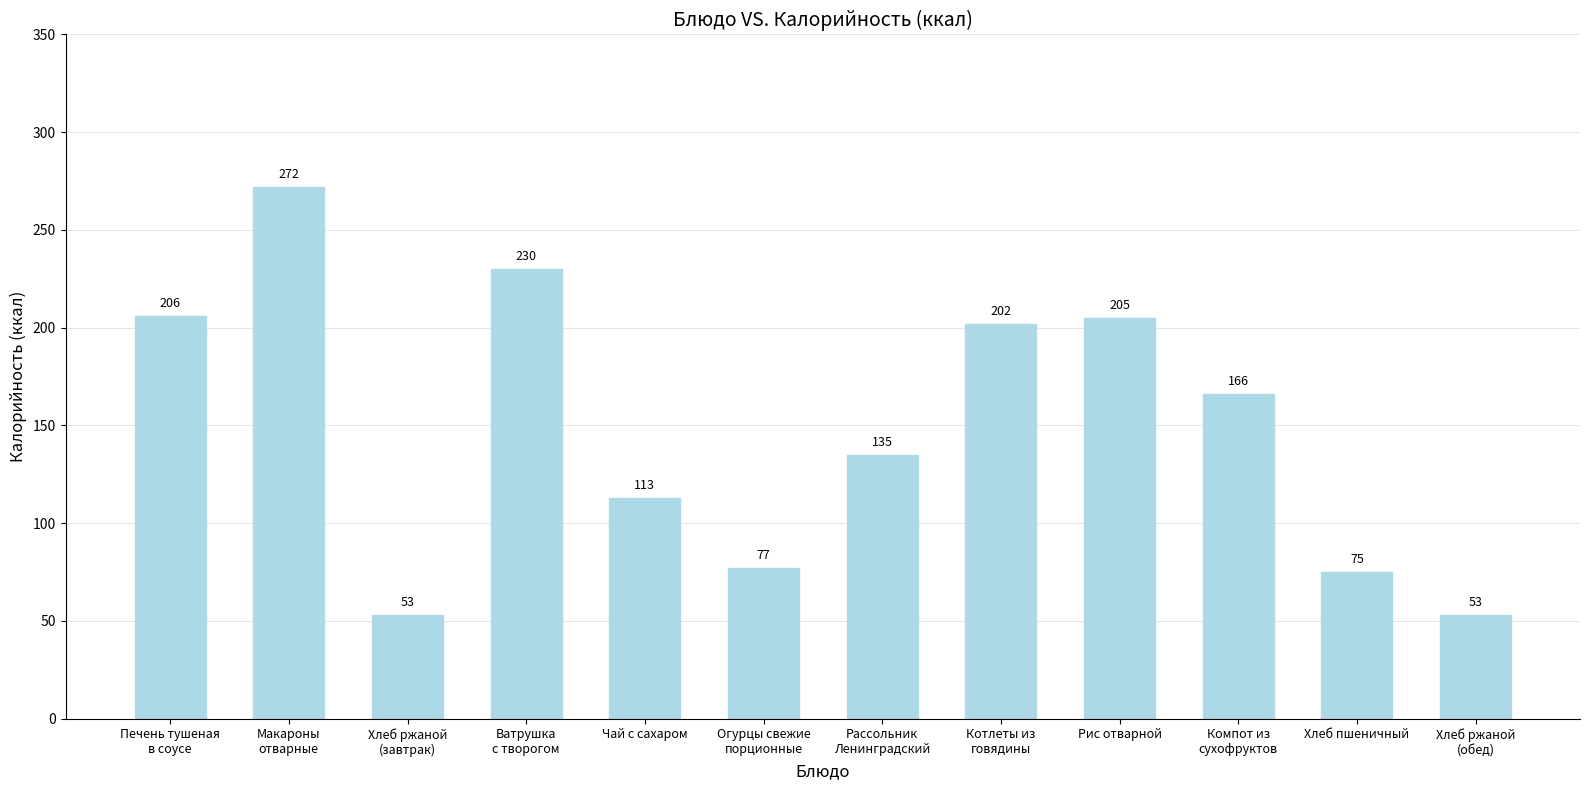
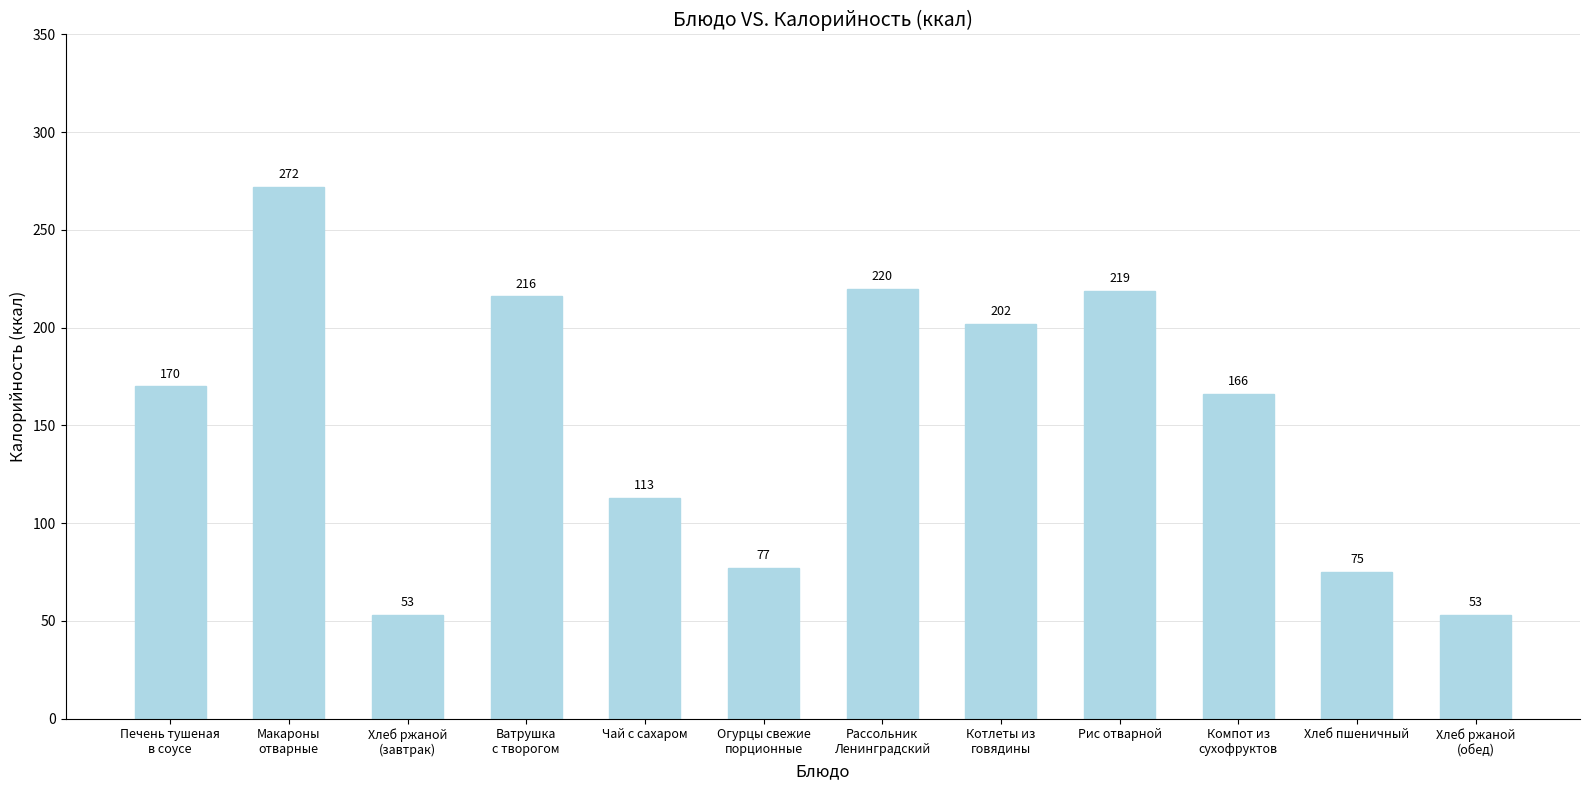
Печень тушеная в соусе: 206 -> 170
Ватрушка с творогом: 230 -> 216
Рассольник Ленинградский: 135 -> 220
Рис отварной: 205 -> 219
